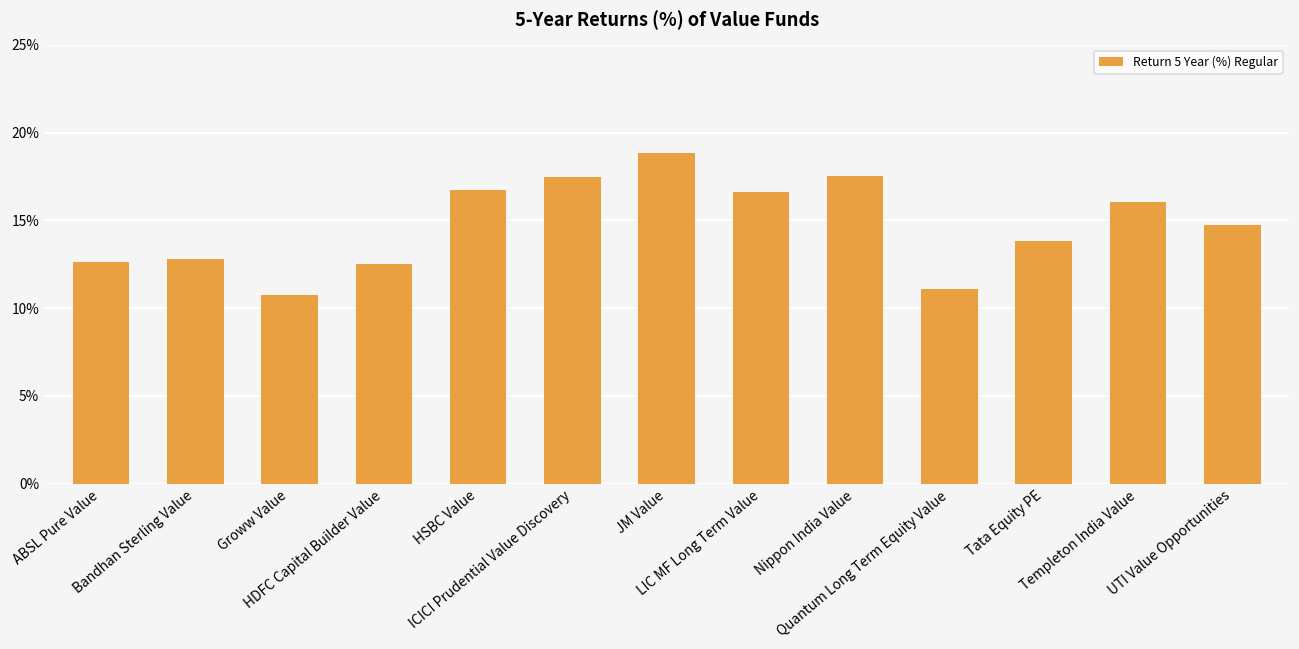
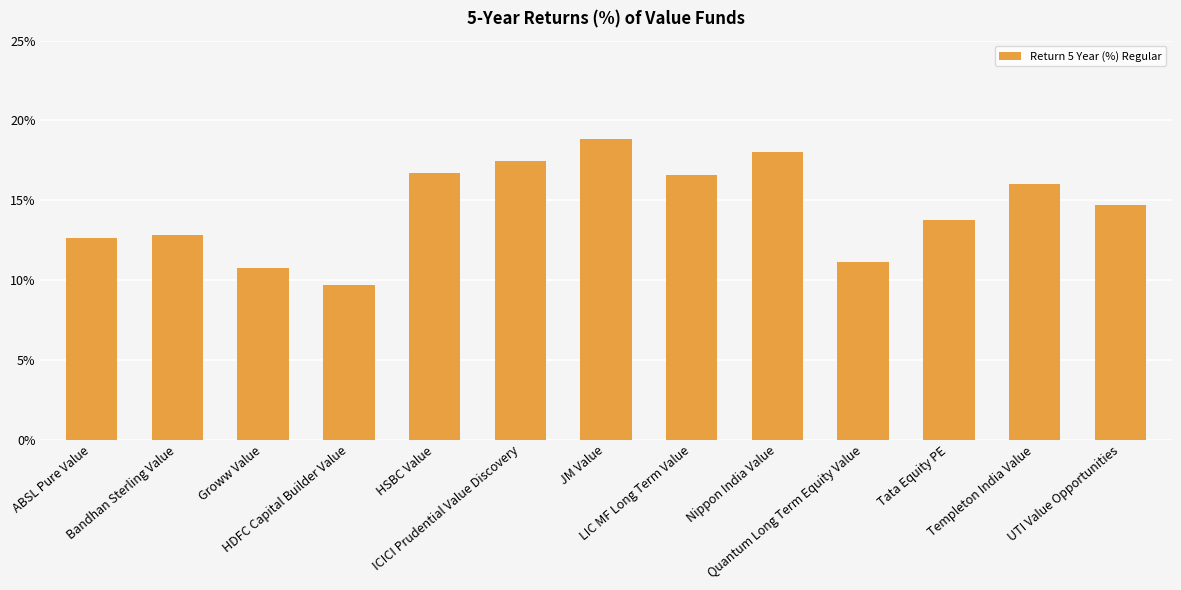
HDFC Capital Builder Value: 12.5% -> 9.7%
Nippon India Value: 17.5% -> 18.0%
